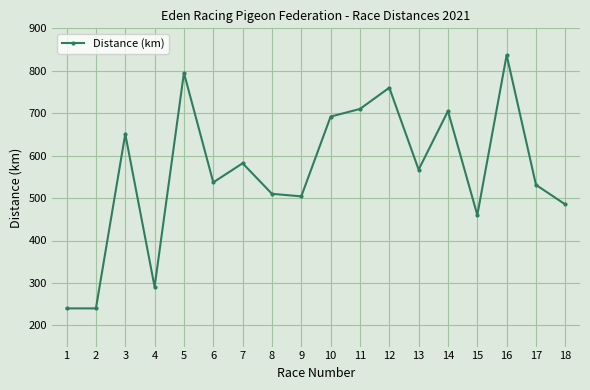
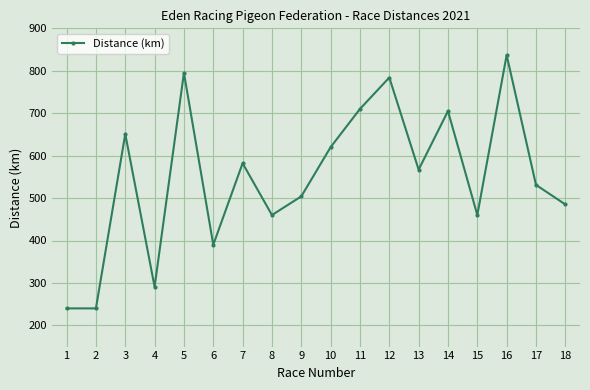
6: 540 -> 390
8: 510 -> 460
10: 690 -> 620
12: 760 -> 780
